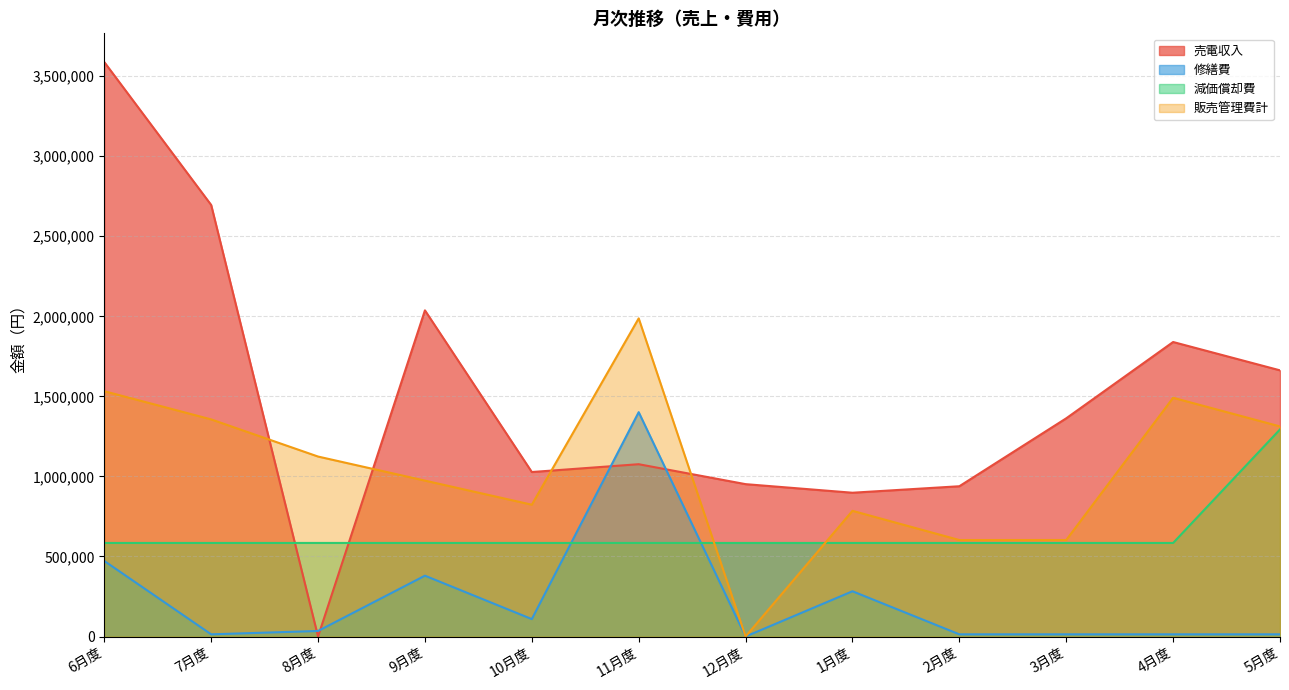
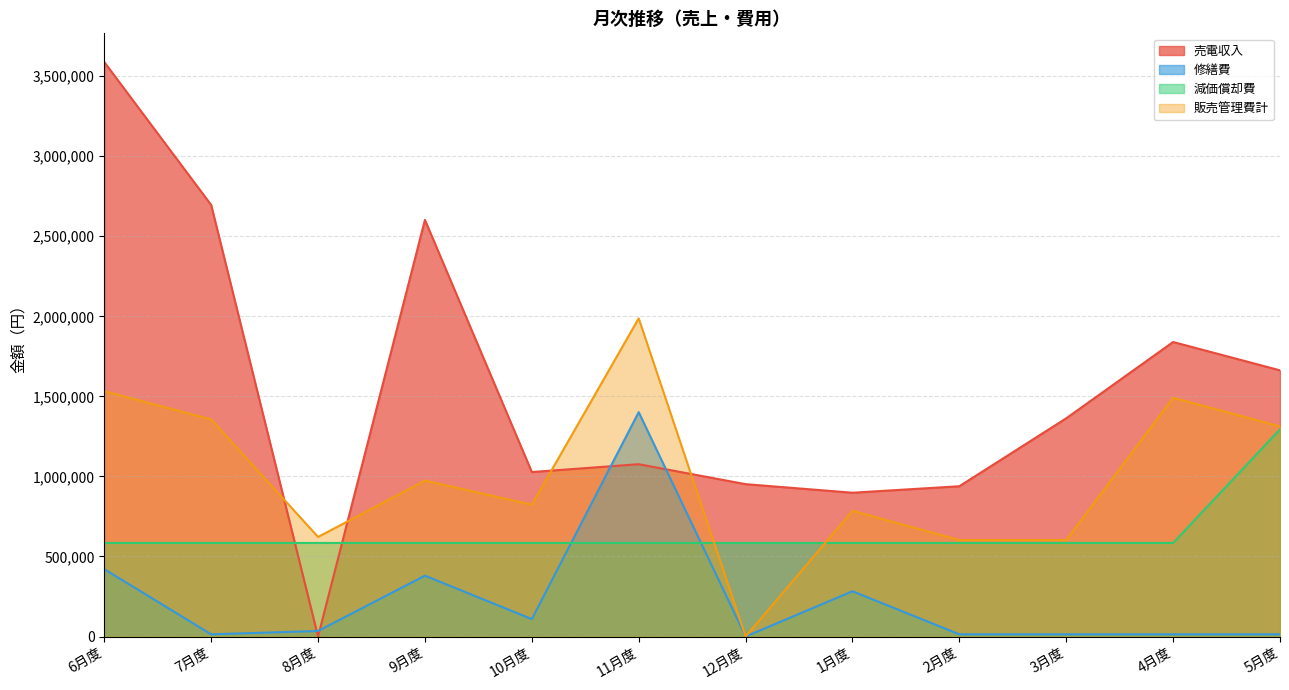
修繕費, 6月度: 470,000 -> 420,000
販売管理費計, 8月度: 1,120,000 -> 620,000
売電収入, 9月度: 2,040,000 -> 2,600,000
